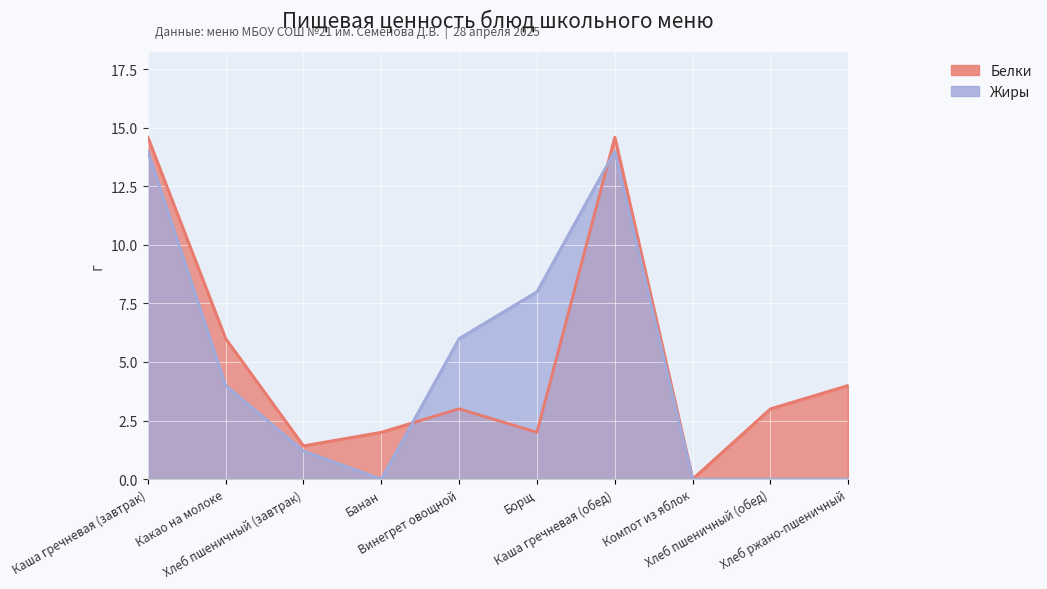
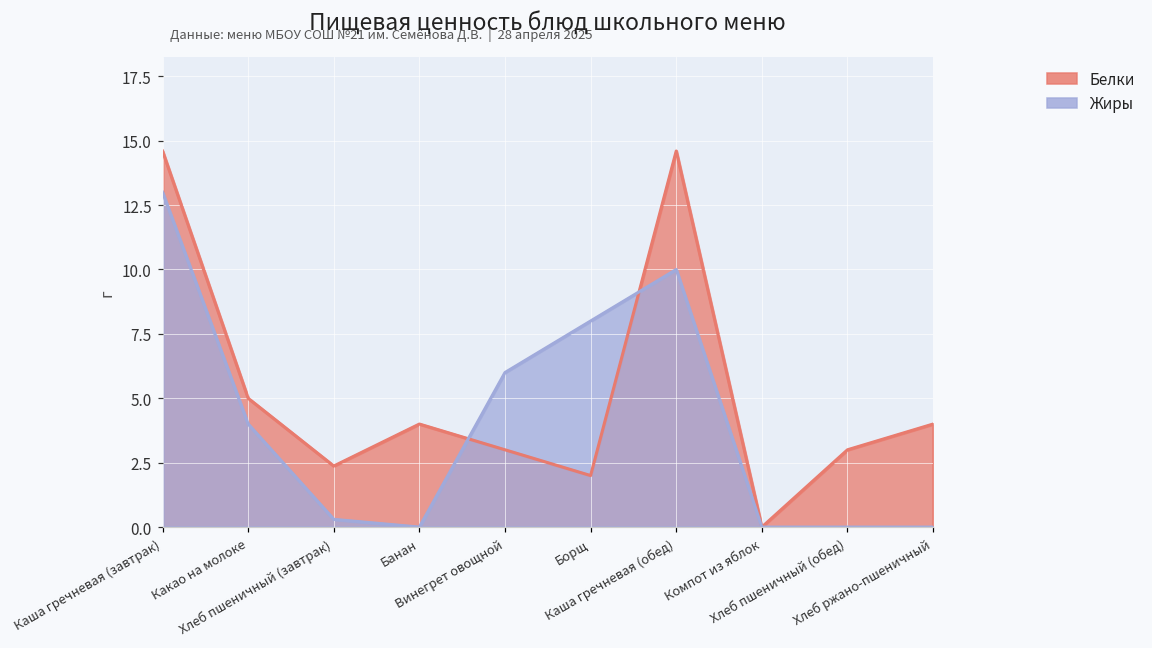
Жиры, Каша гречневая (завтрак): 14 -> 13
Белки, Какао на молоке: 6 -> 5
Белки, Хлеб пшеничный (завтрак): 1.4 -> 2.4
Жиры, Хлеб пшеничный (завтрак): 1.2 -> 0.3
Белки, Банан: 2 -> 4
Жиры, Каша гречневая (обед): 14 -> 10
